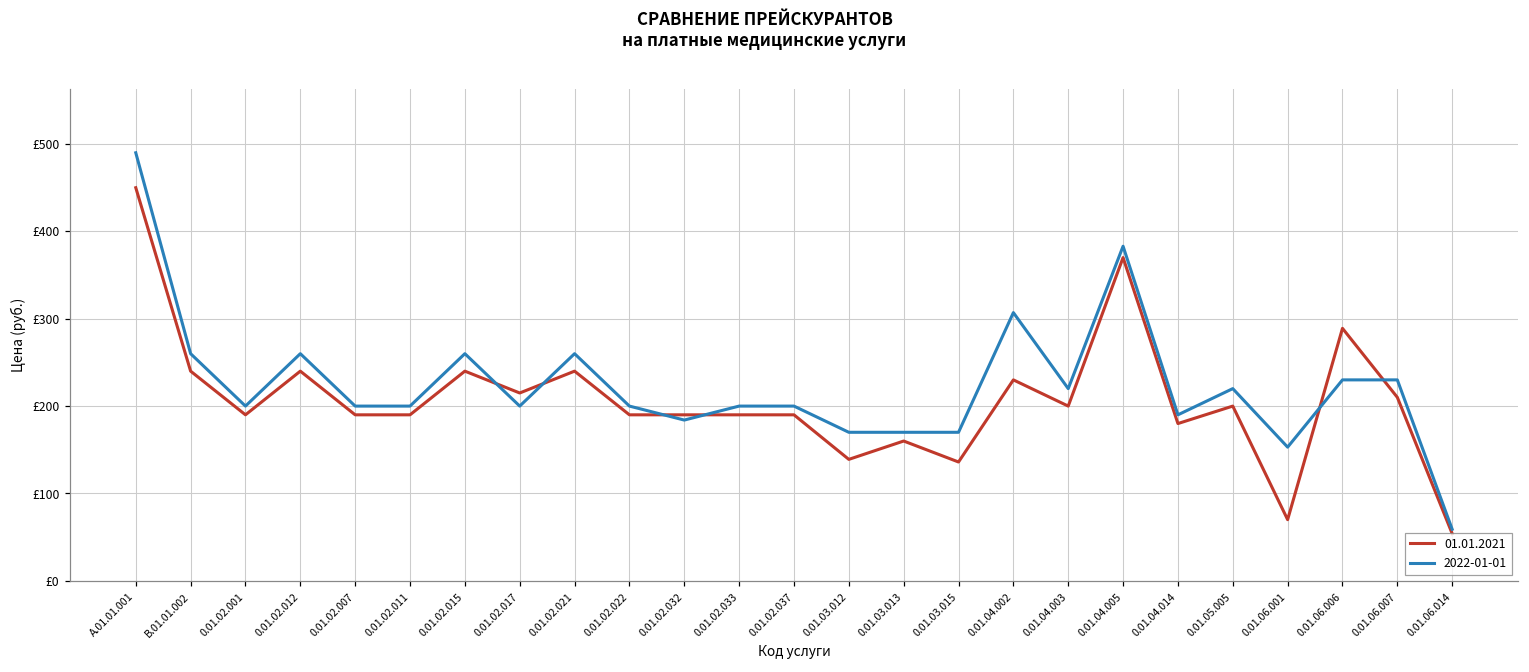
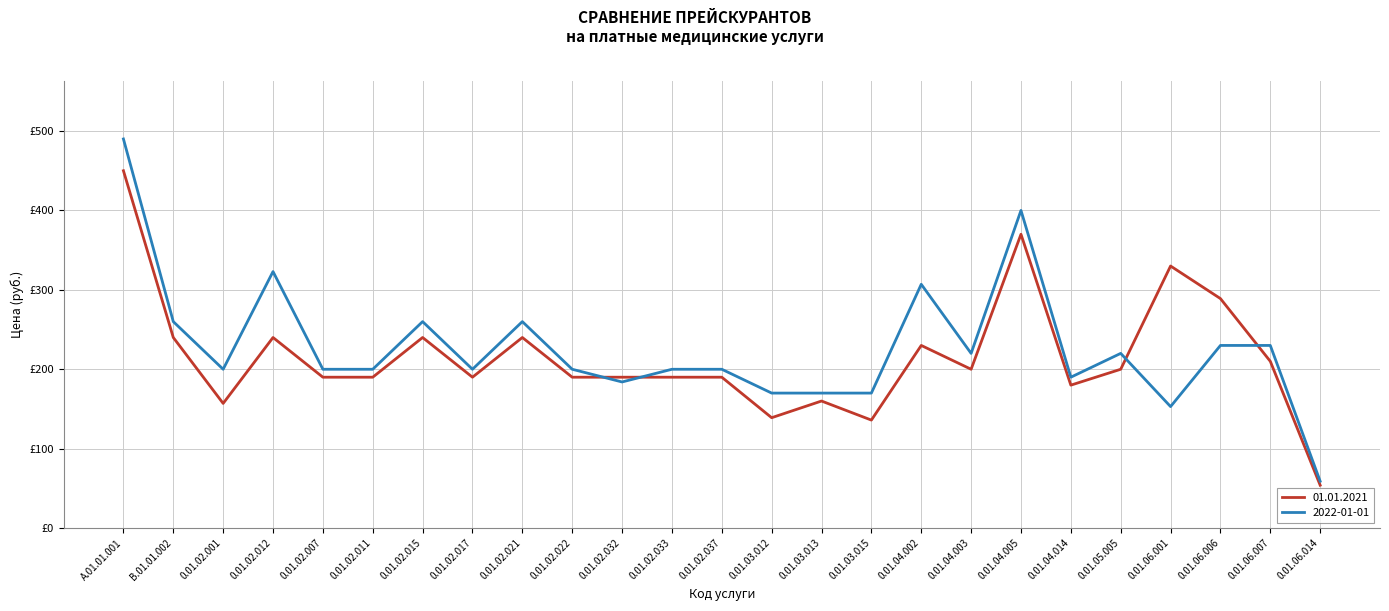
01.01.2021, 0.01.02.001: £190 -> £160
2022-01-01, 0.01.02.012: £260 -> £320
01.01.2021, 0.01.02.017: £220 -> £190
2022-01-01, 0.01.04.005: £380 -> £400
01.01.2021, 0.01.06.001: £70 -> £330
